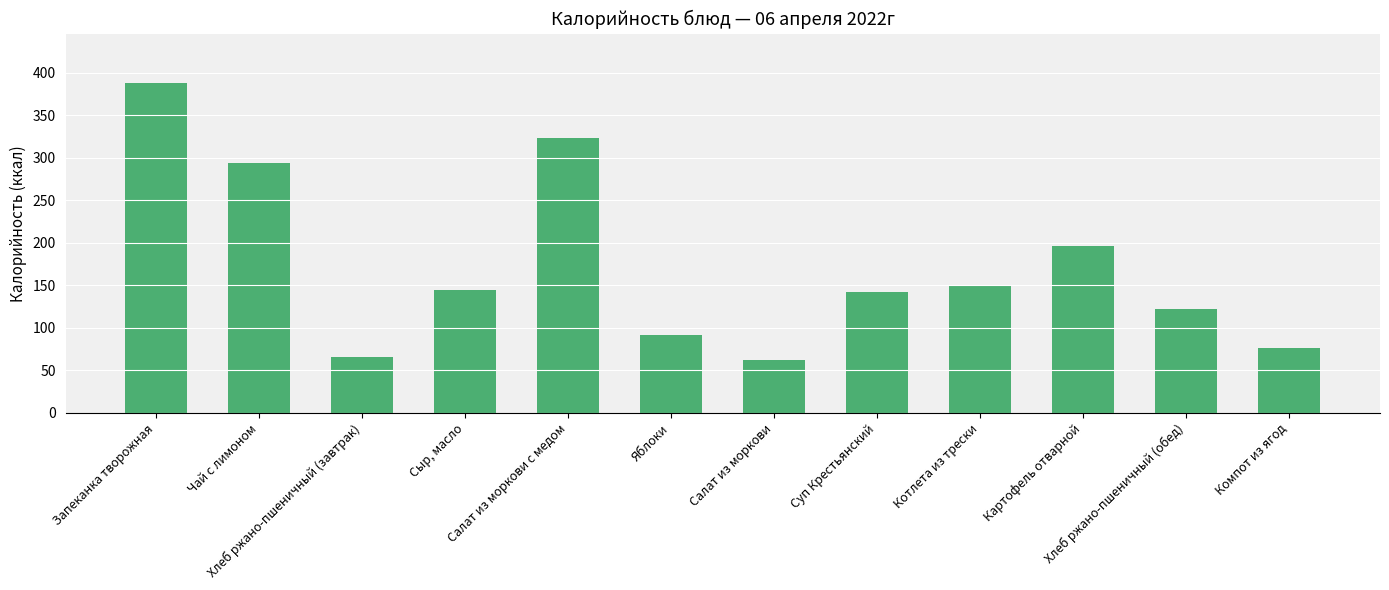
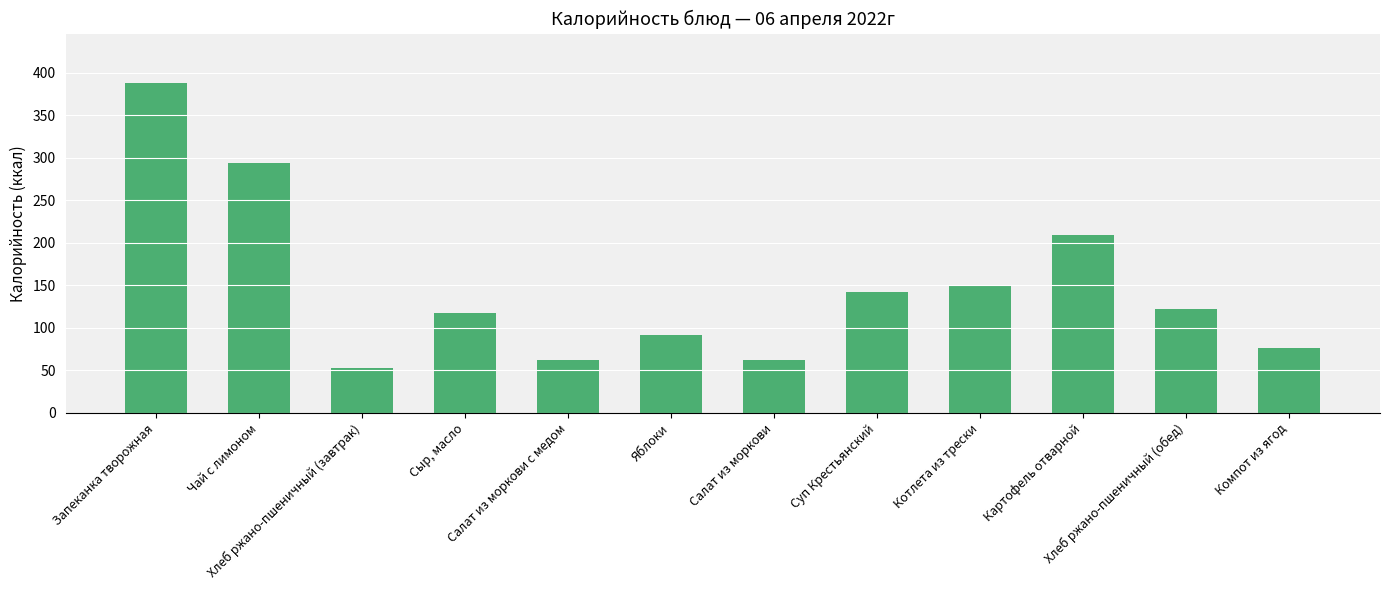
Хлеб ржано-пшеничный (завтрак): 70 -> 50
Сыр, масло: 150 -> 120
Салат из моркови с медом: 320 -> 60
Картофель отварной: 200 -> 210
